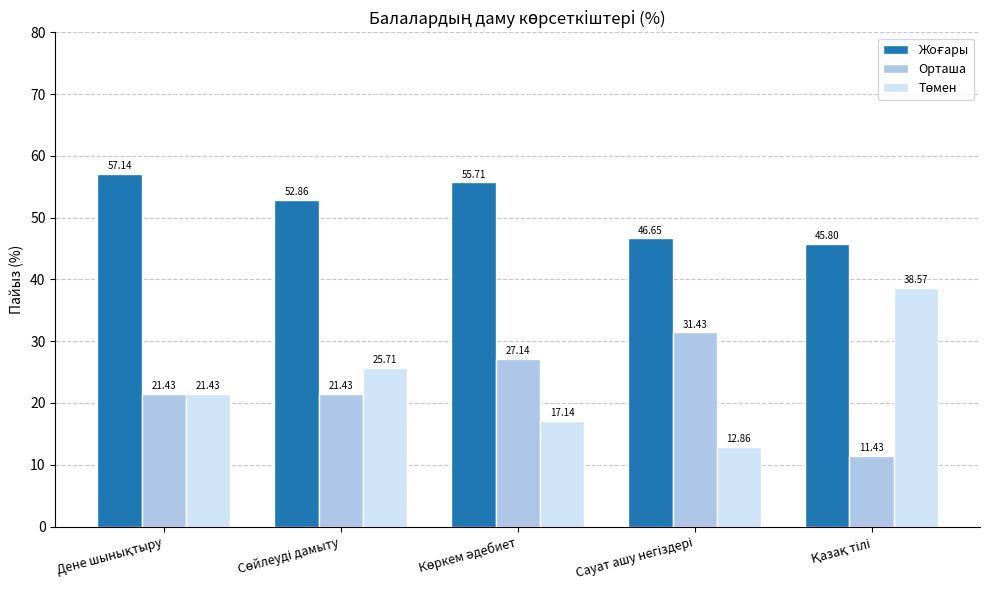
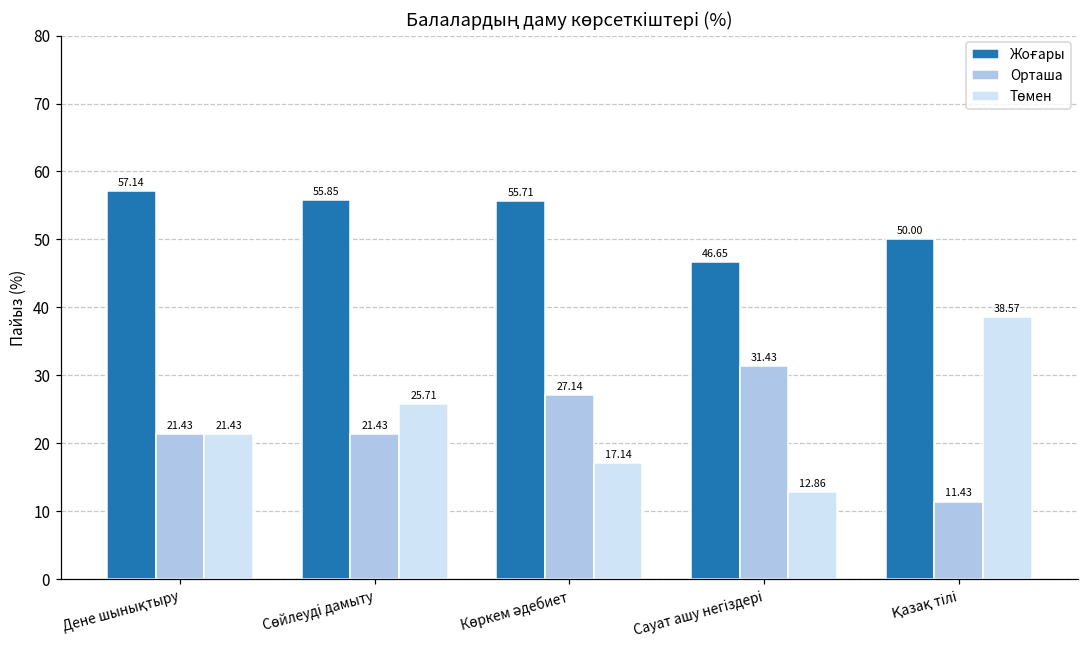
Жоғары, Сөйлеуді дамыту: 52.86 -> 55.85
Жоғары, Қазақ тілі: 45.80 -> 50.00
